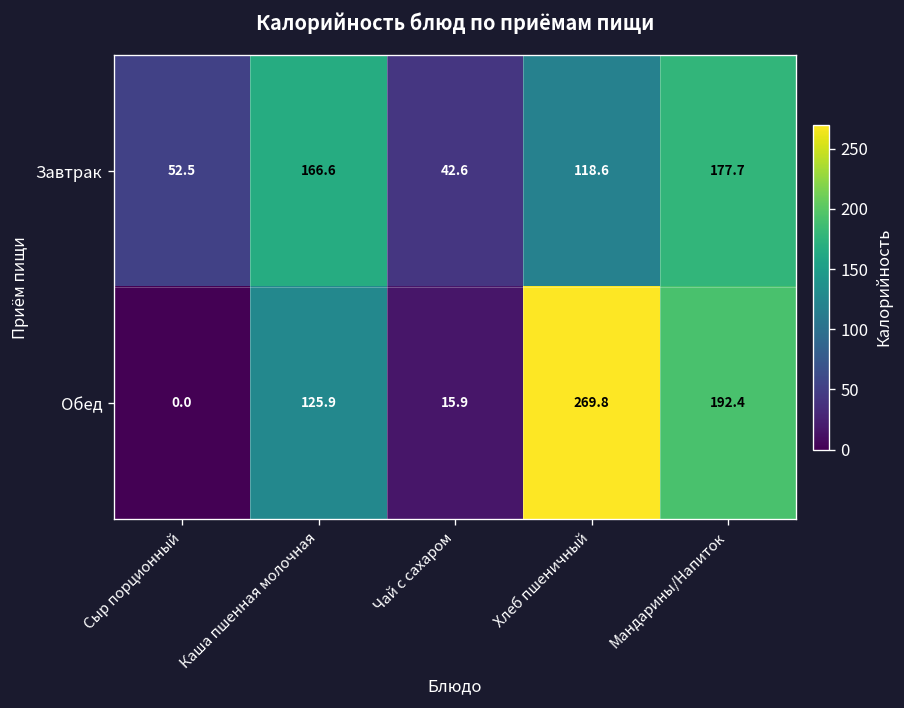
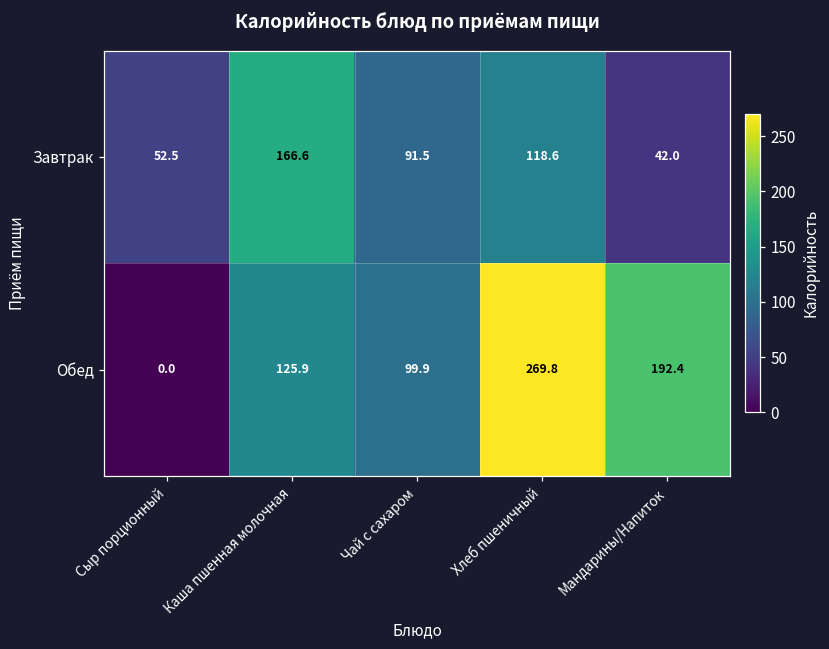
Завтрак, Чай с сахаром: 42.6 -> 91.5
Завтрак, Мандарины/Напиток: 177.7 -> 42.0
Обед, Чай с сахаром: 15.9 -> 99.9
